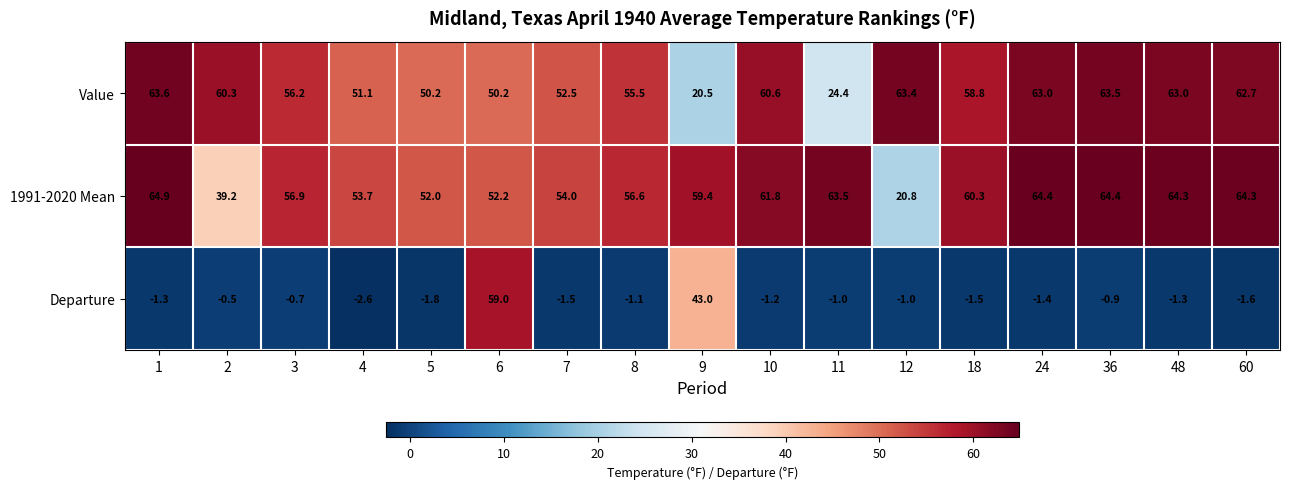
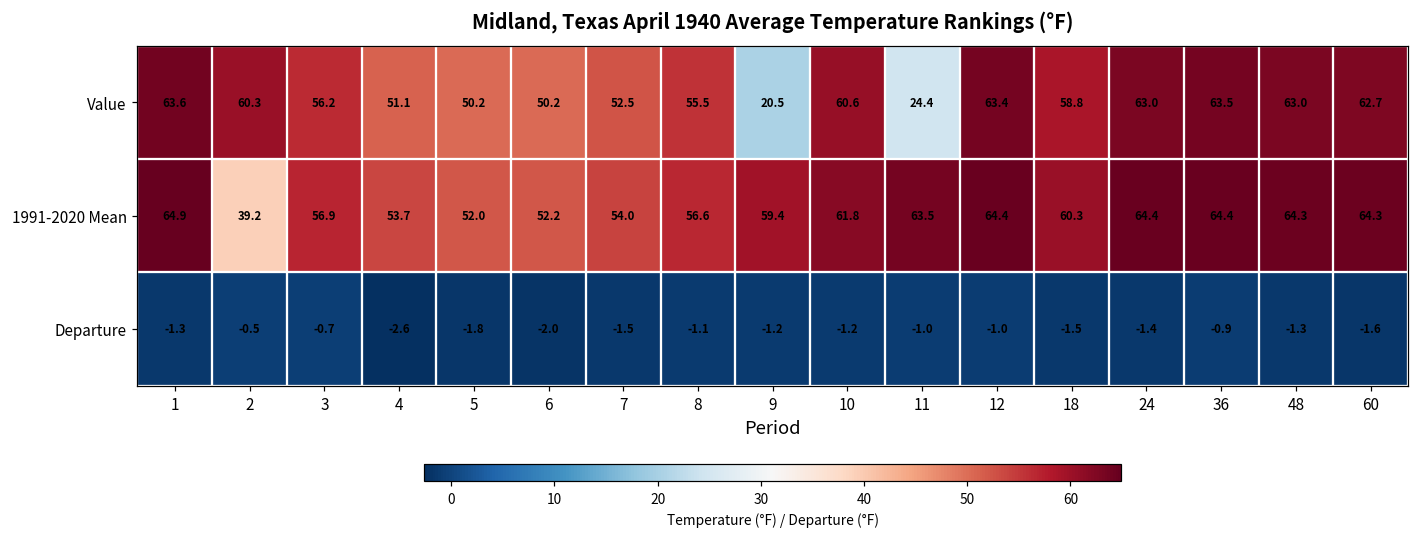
1991-2020 Mean, 12: 20.8 -> 64.4
Departure, 6: 59.0 -> -2.0
Departure, 9: 43.0 -> -1.2
